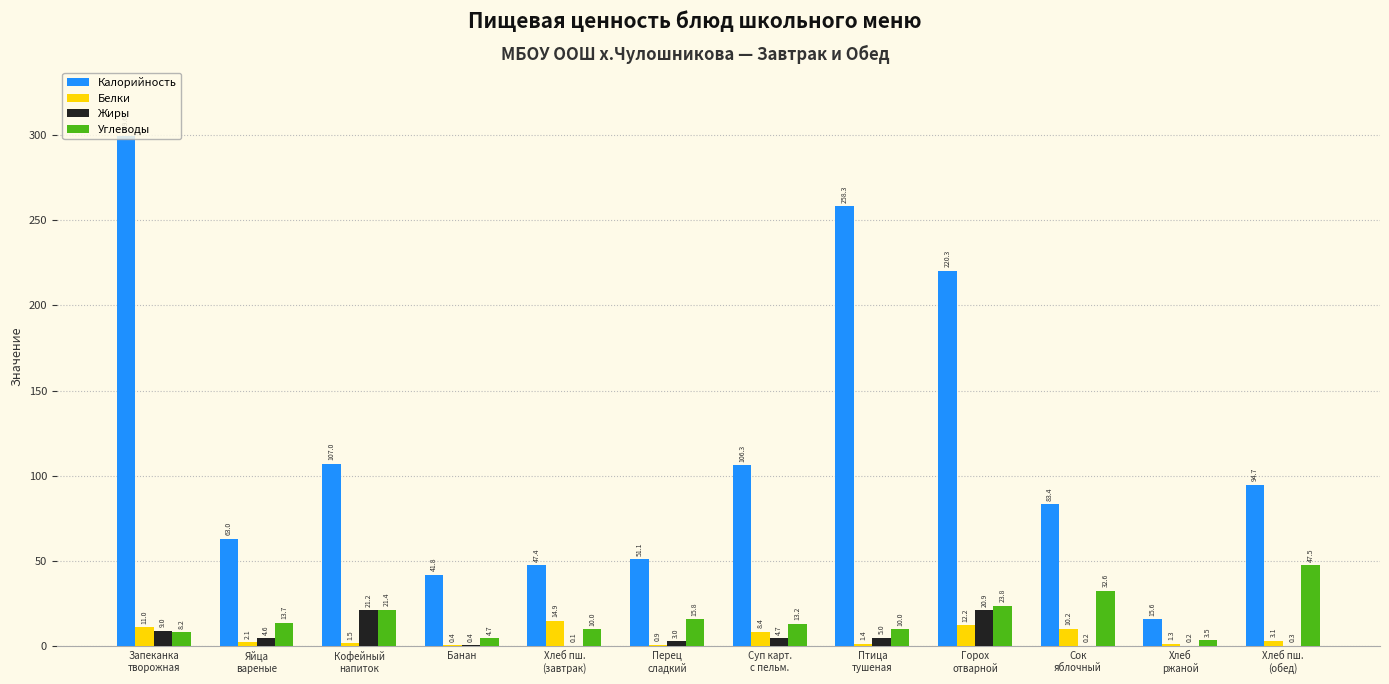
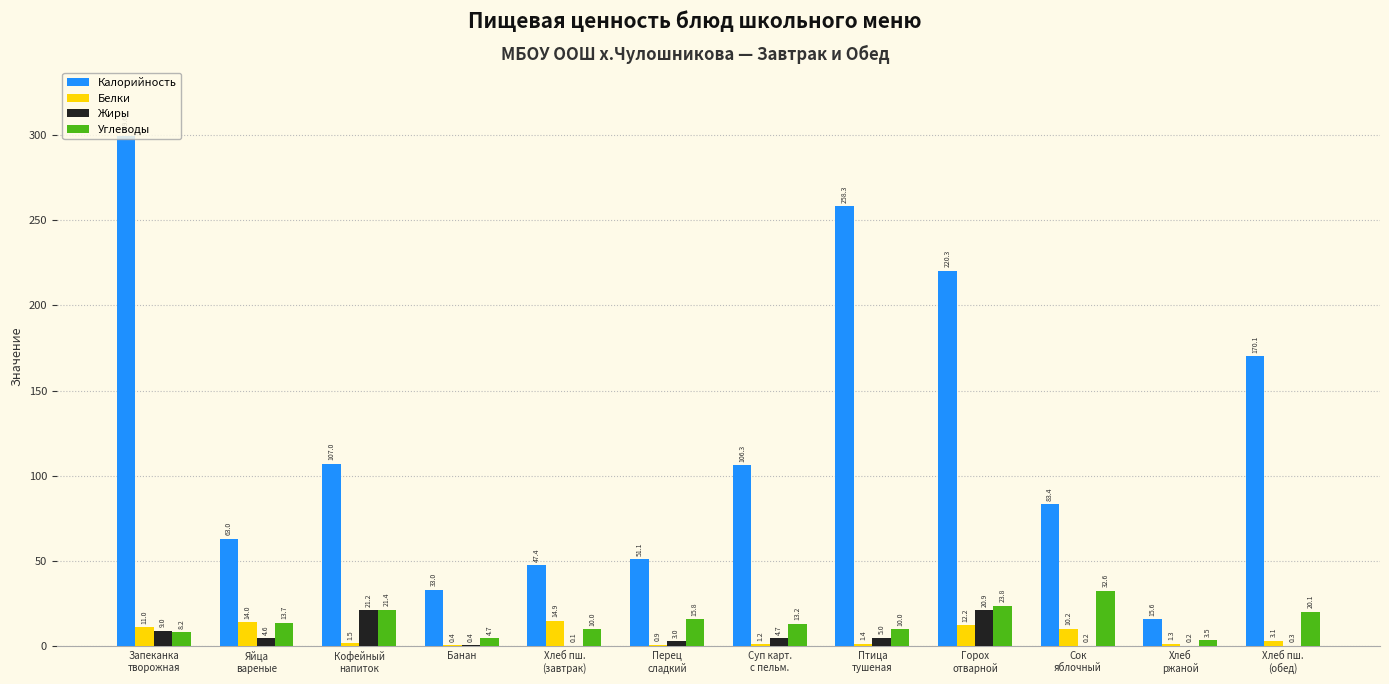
Белки, Яйца вареные: 2.1 -> 14.0
Калорийность, Банан: 41.8 -> 33.0
Белки, Суп карт. с пельм.: 8.4 -> 1.2
Калорийность, Хлеб пш. (обед): 94.7 -> 170.1
Углеводы, Хлеб пш. (обед): 47.5 -> 20.1
